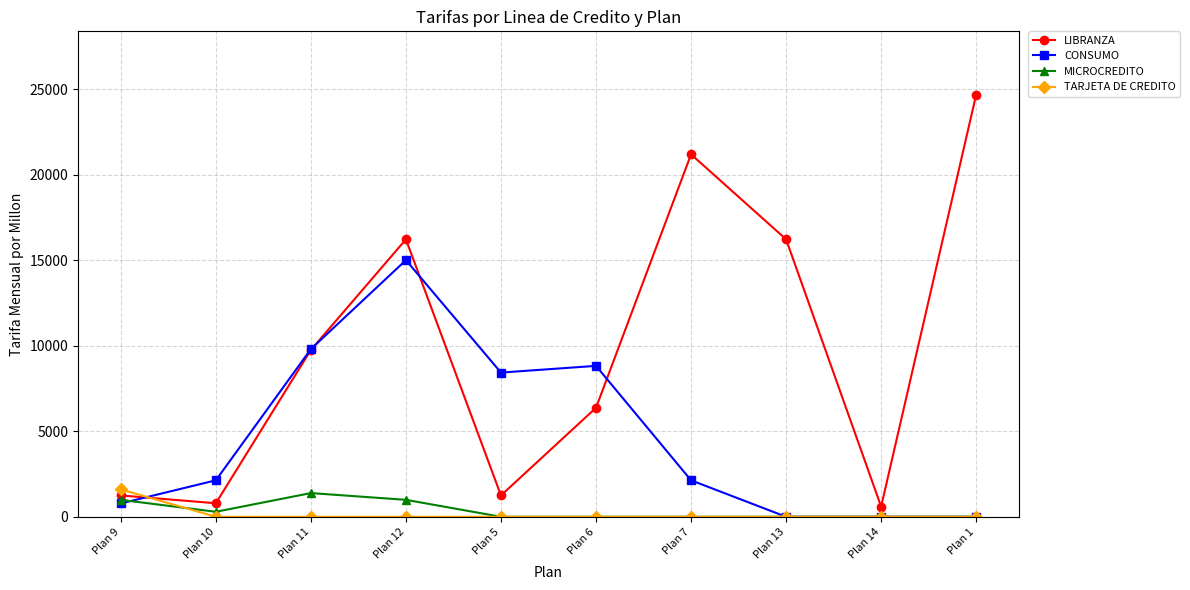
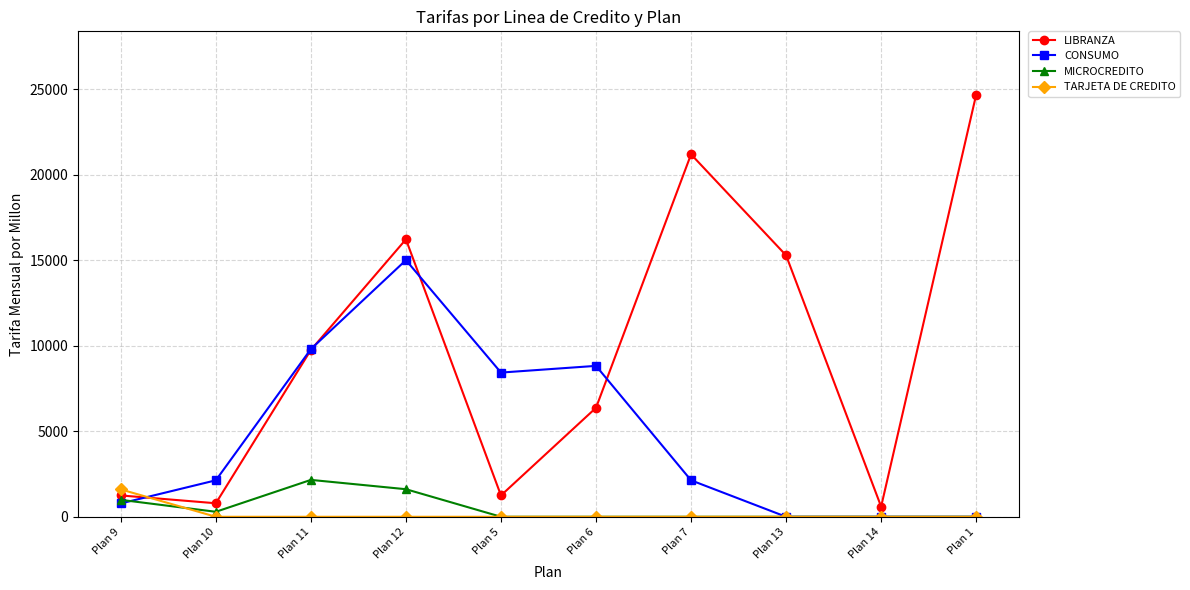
MICROCREDITO, Plan 11: 1400 -> 2200
MICROCREDITO, Plan 12: 1000 -> 1600
LIBRANZA, Plan 13: 16200 -> 15300
